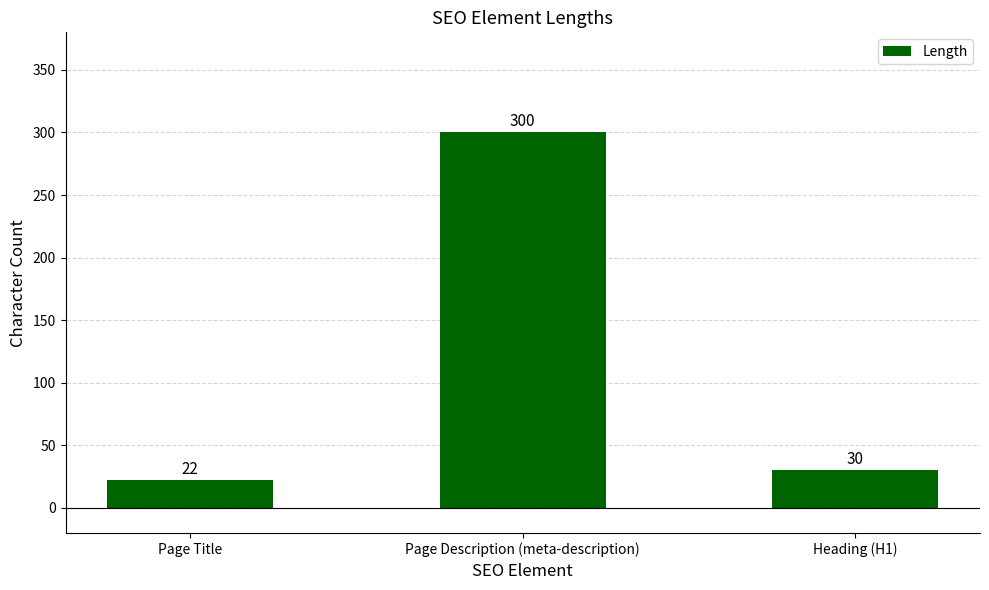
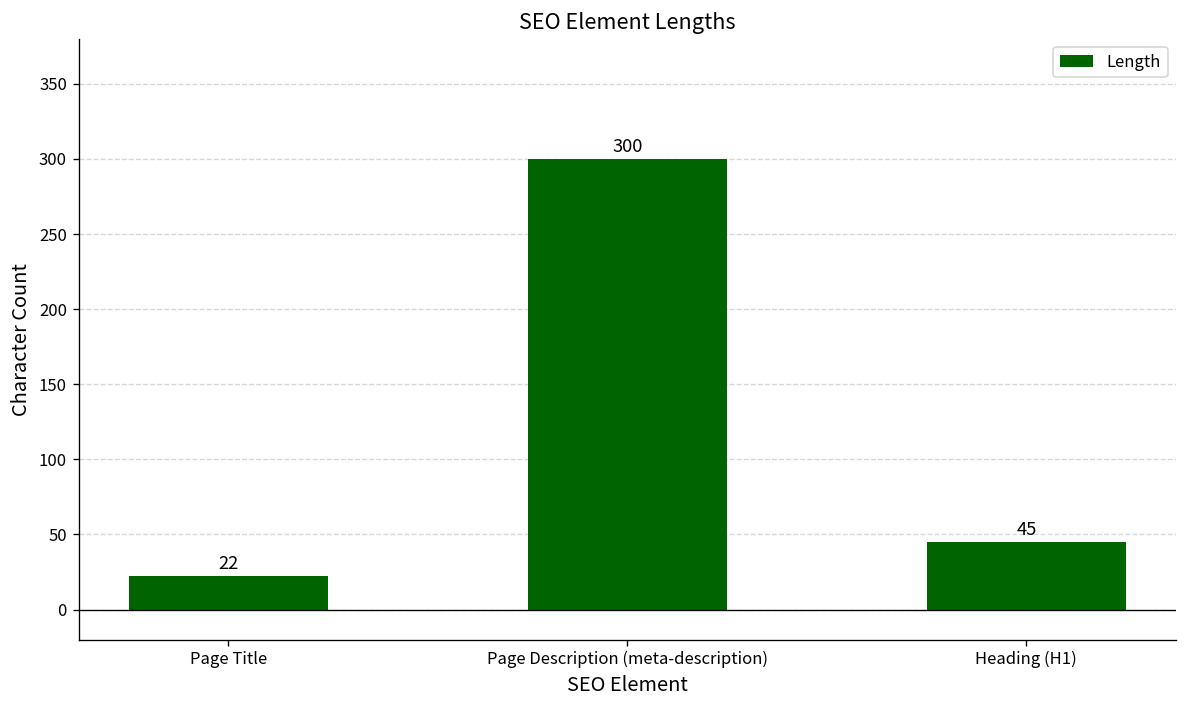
Heading (H1): 30 -> 45
